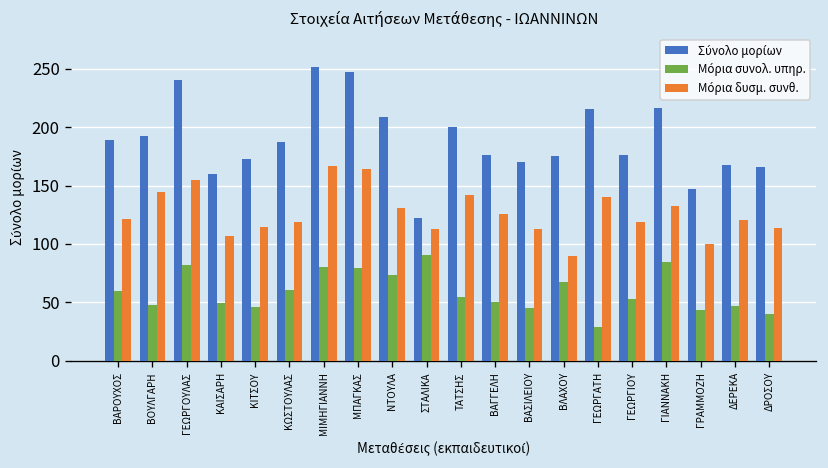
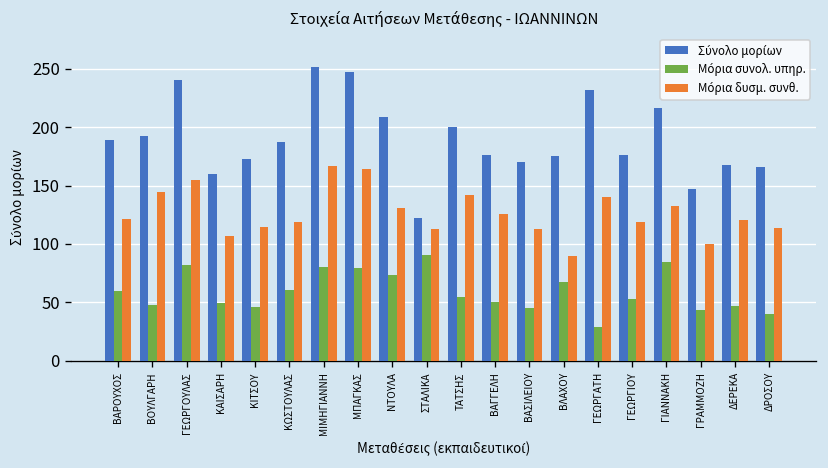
Σύνολο μορίων, ΓΕΩΡΓΑΤΗ: 220 -> 230
